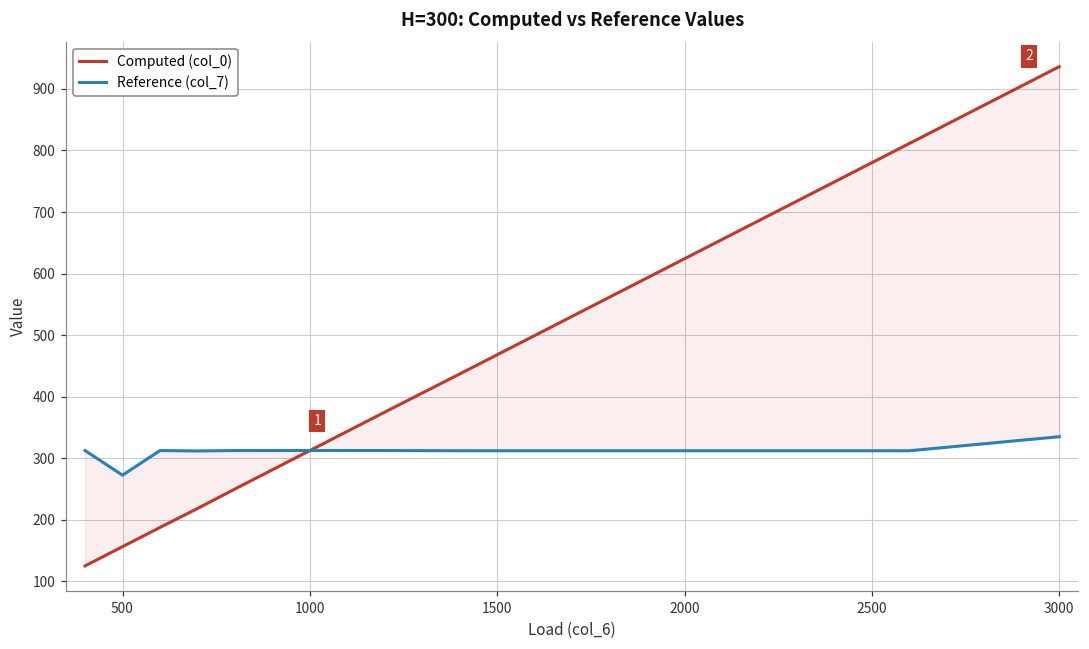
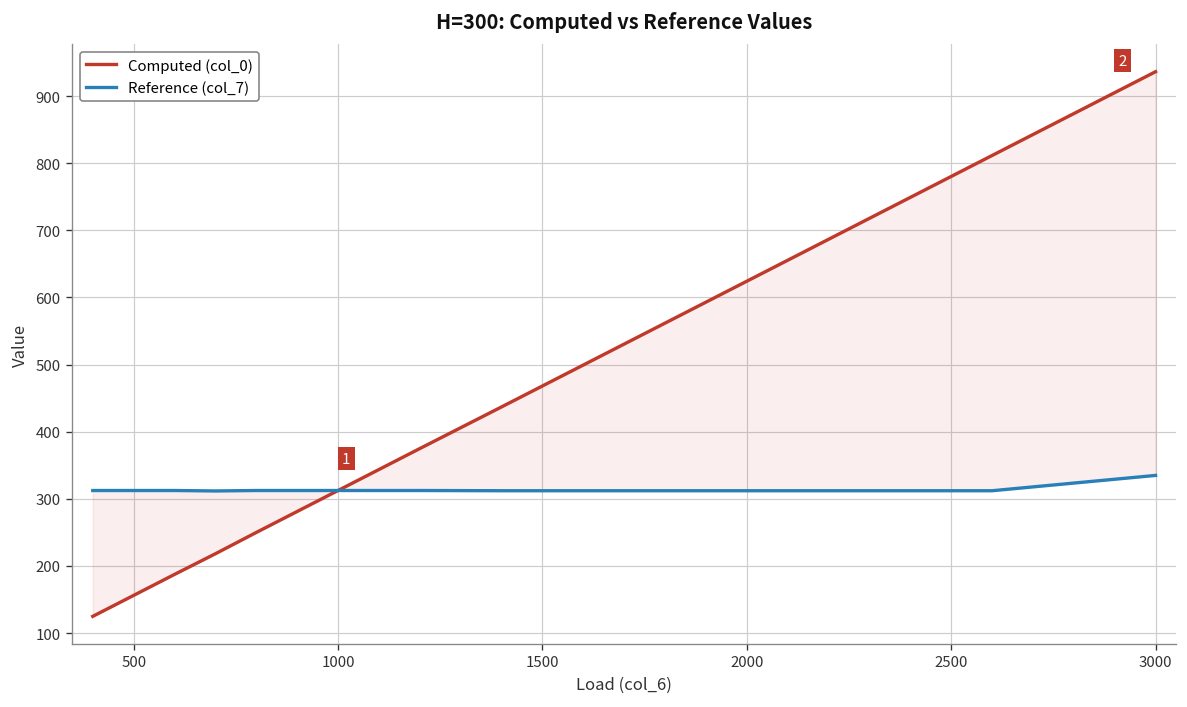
Reference (col_7), 500: 270 -> 310
